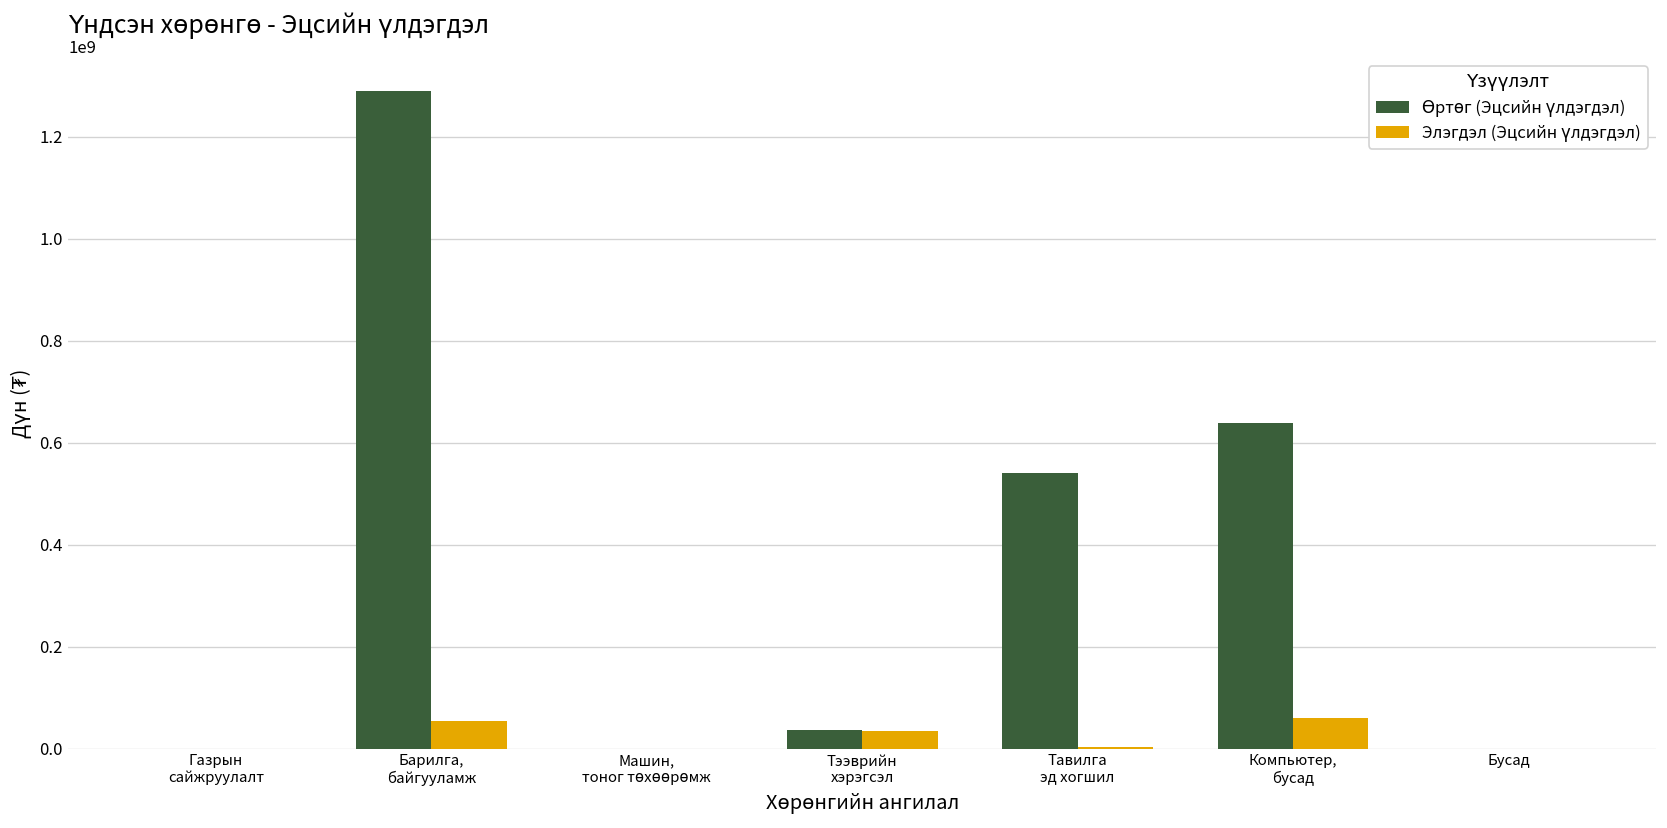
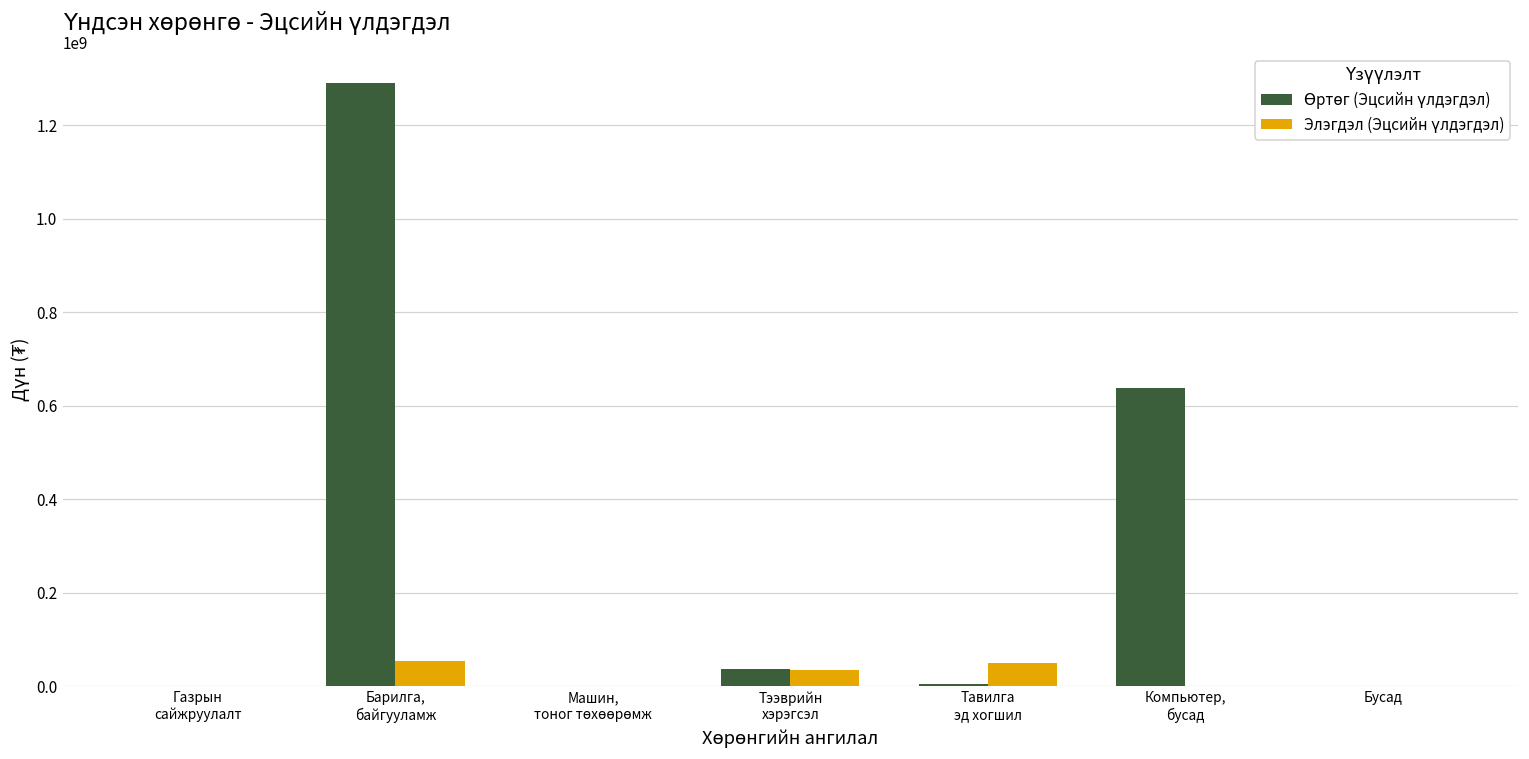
Өртөг (Эцсийн үлдэгдэл), Тавилга эд хогшил: 540000000 -> 0
Элэгдэл (Эцсийн үлдэгдэл), Тавилга эд хогшил: 0 -> 50000000
Элэгдэл (Эцсийн үлдэгдэл), Компьютер, бусад: 60000000 -> 0
